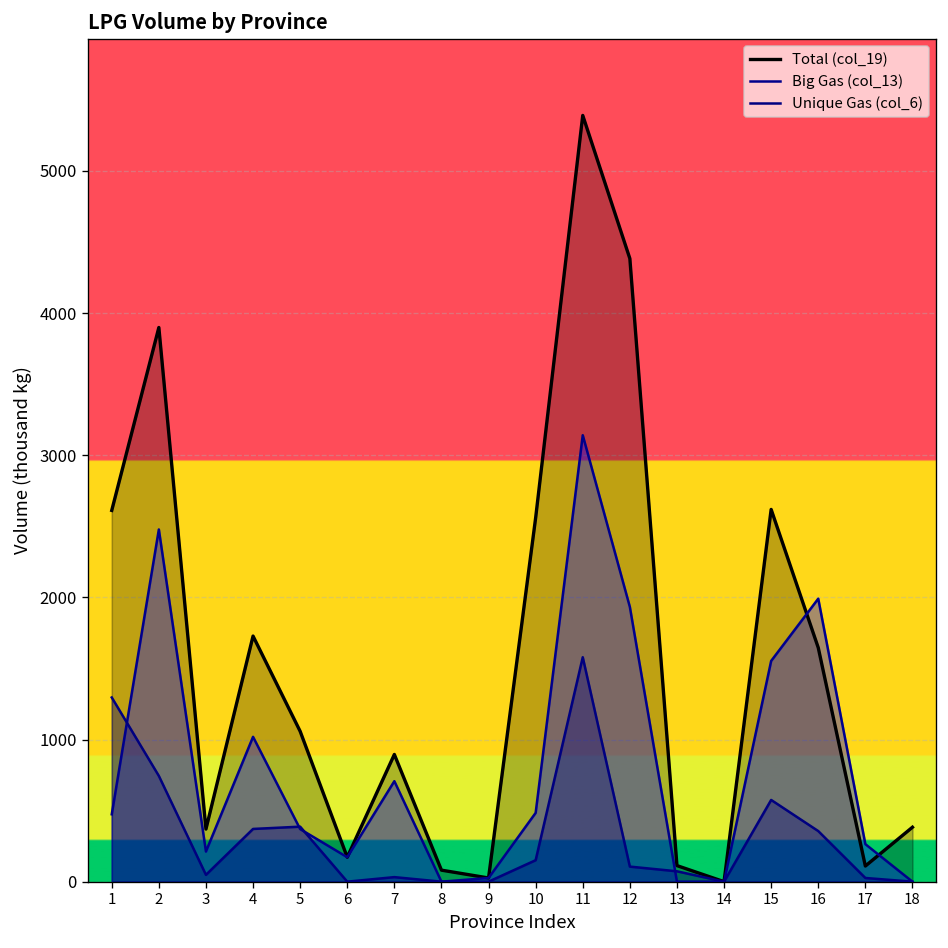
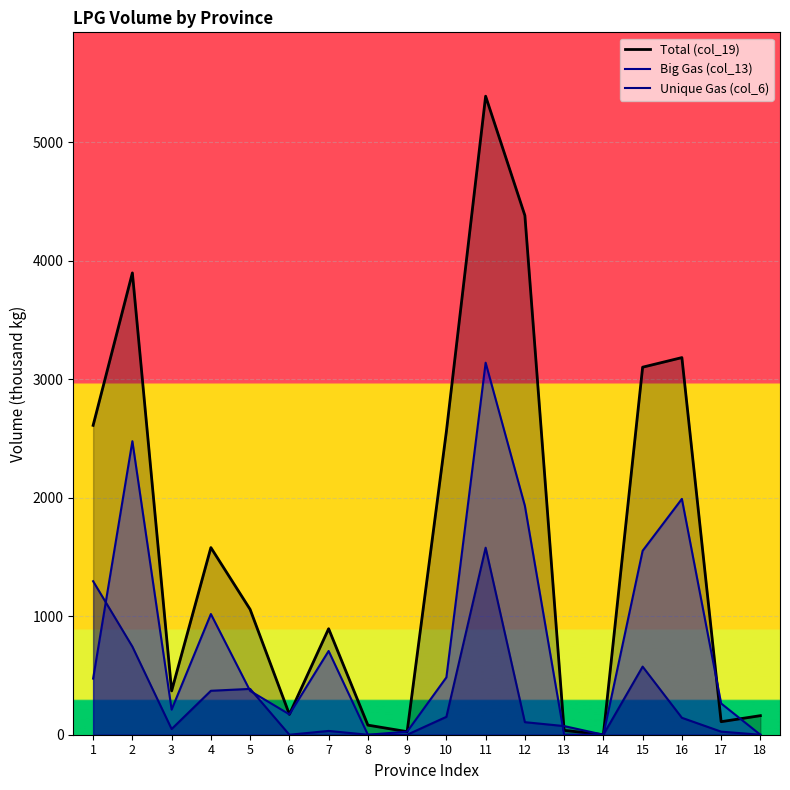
Total (col_19), 4: 1730 -> 1580
Total (col_19), 13: 110 -> 40
Total (col_19), 15: 2620 -> 3100
Total (col_19), 16: 1650 -> 3180
Unique Gas (col_6), 16: 360 -> 140
Total (col_19), 18: 380 -> 160
